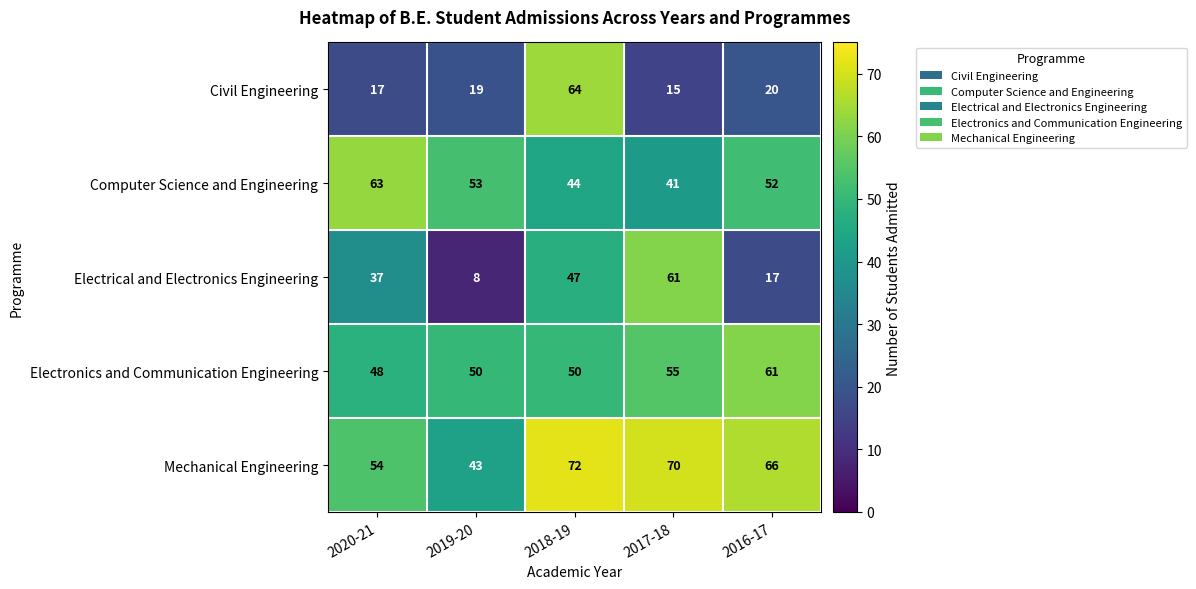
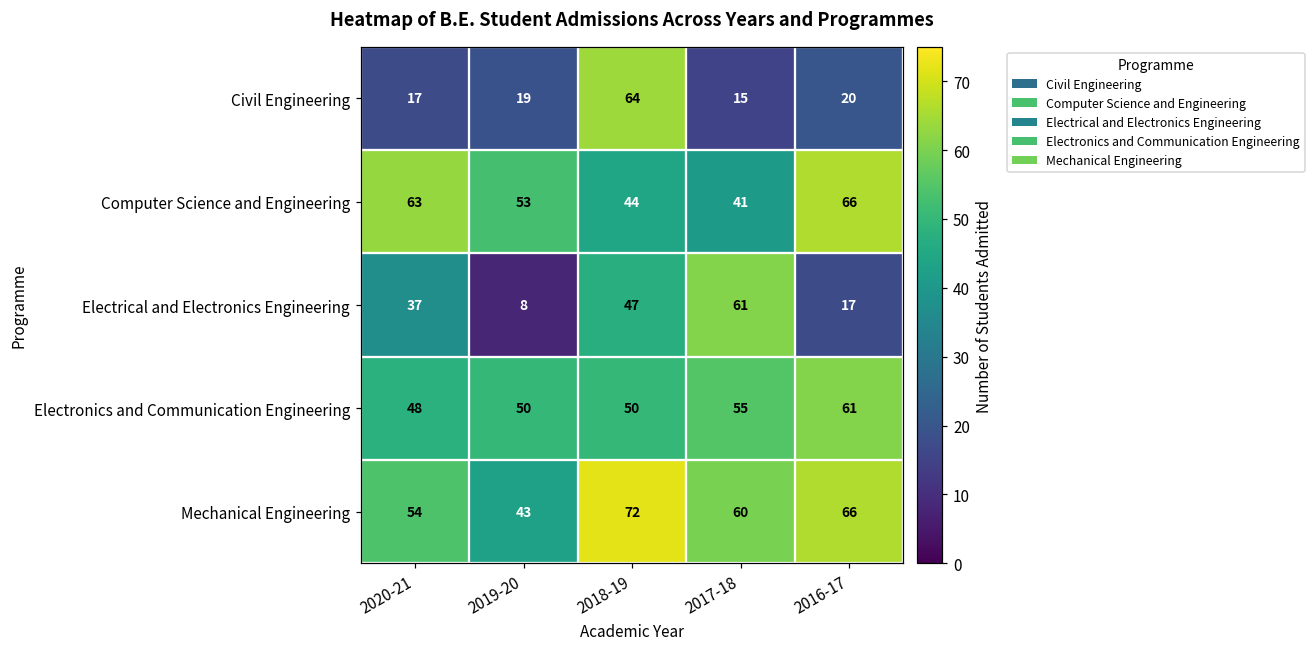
Computer Science and Engineering, 2016-17: 52 -> 66
Mechanical Engineering, 2017-18: 70 -> 60
